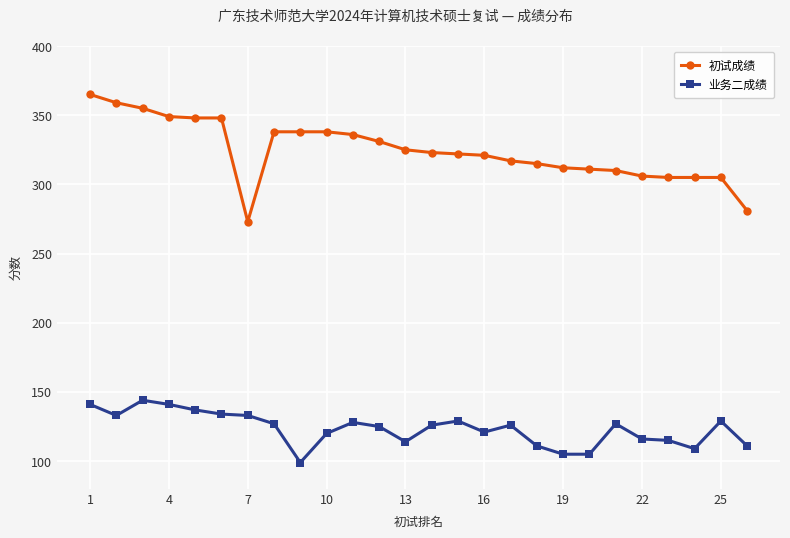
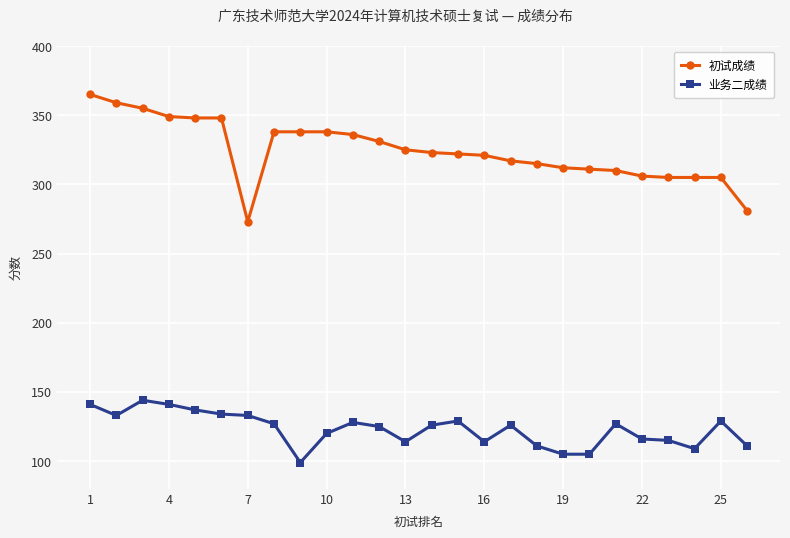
业务二成绩, 16: 121 -> 114
